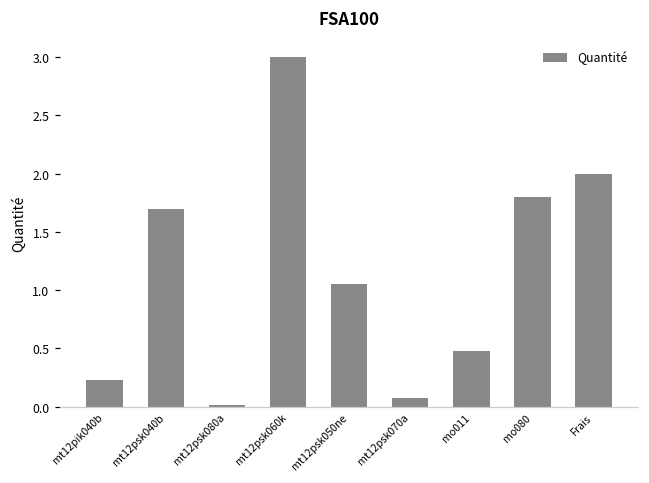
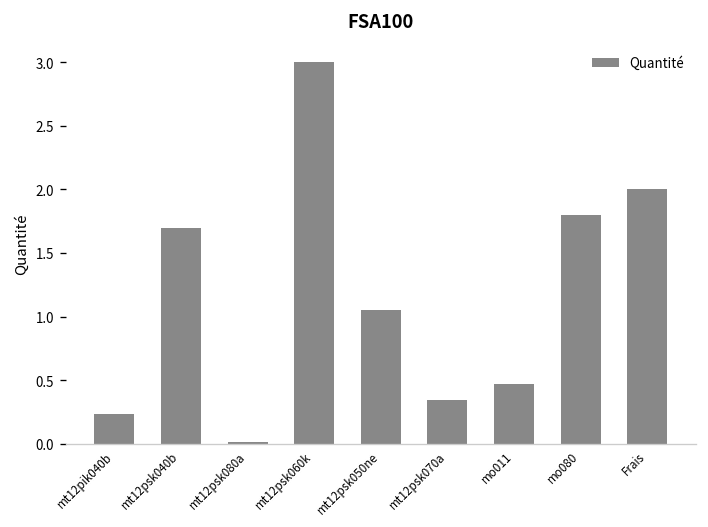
mt12psk070a: 0.07 -> 0.34
